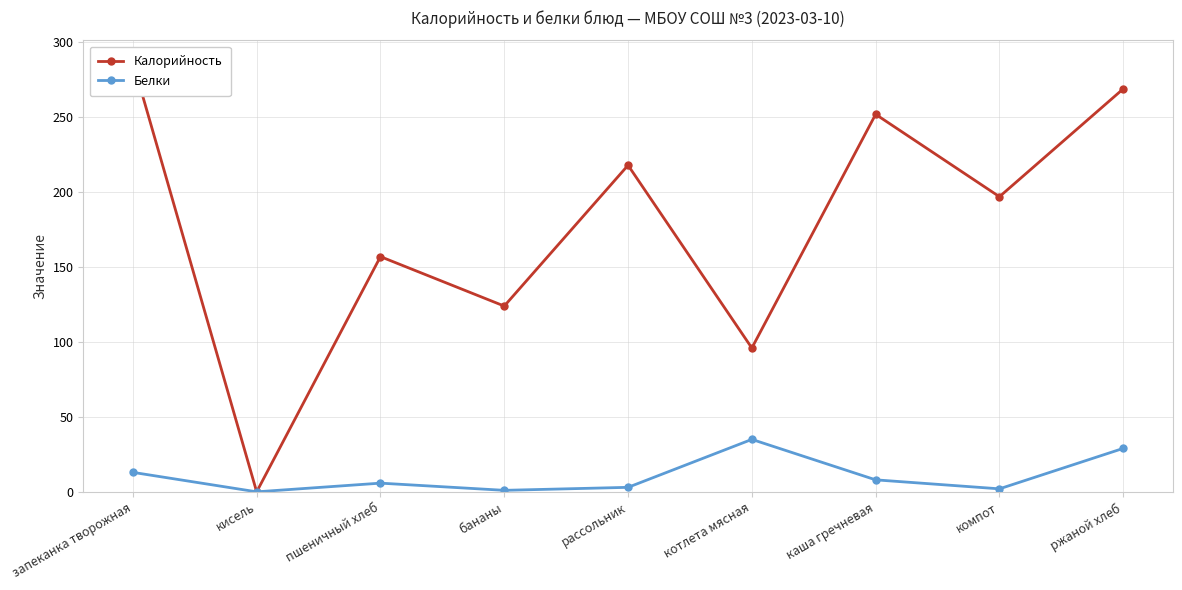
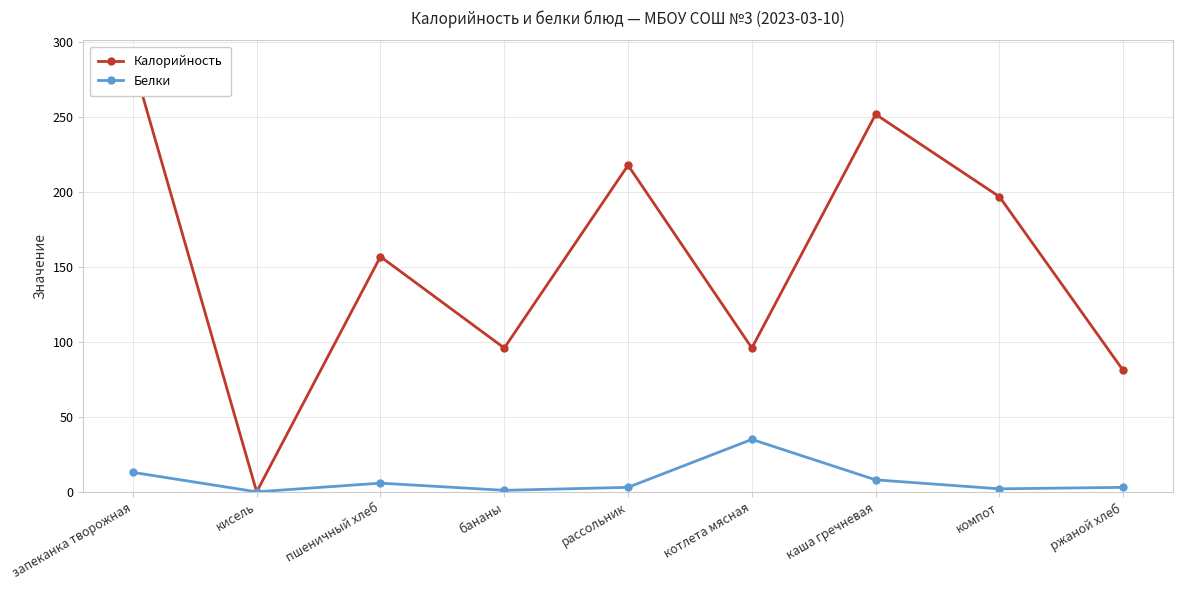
Калорийность, бананы: 124 -> 96
Калорийность, ржаной хлеб: 269 -> 81
Белки, ржаной хлеб: 29 -> 3
